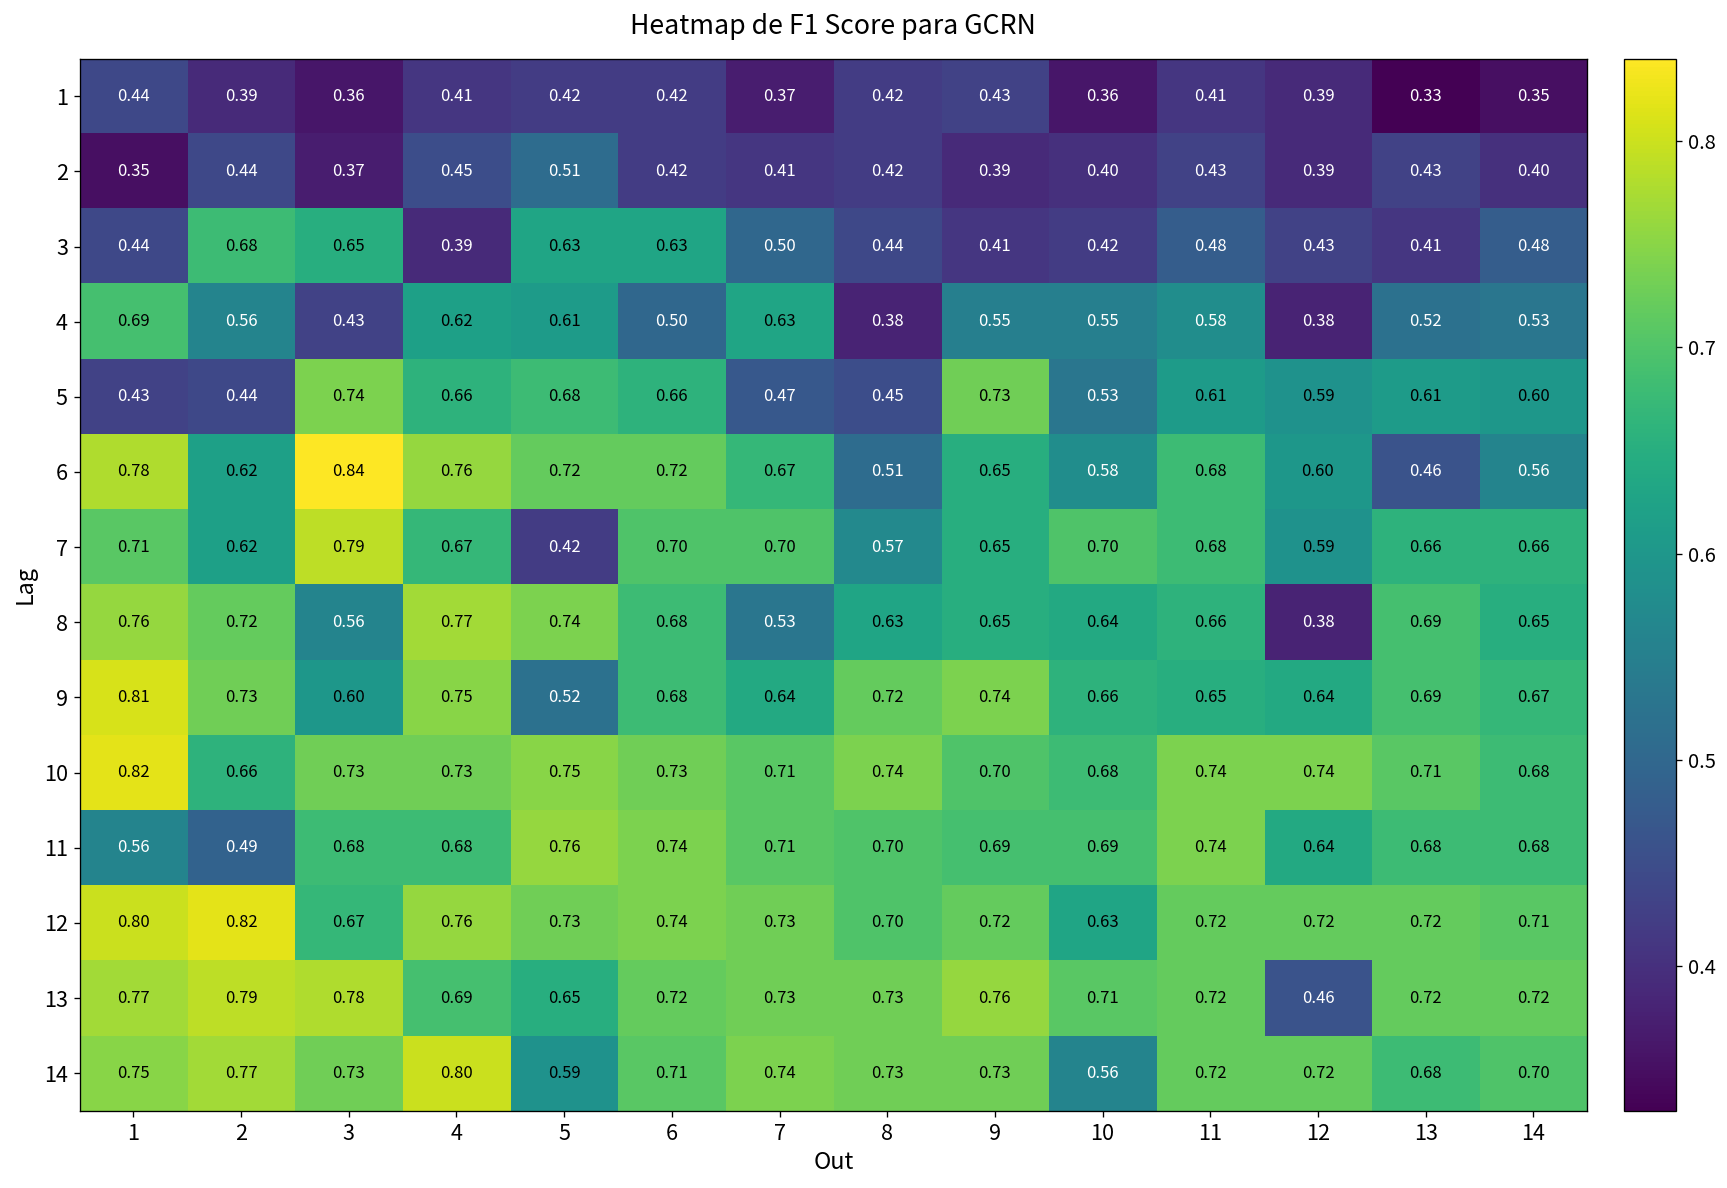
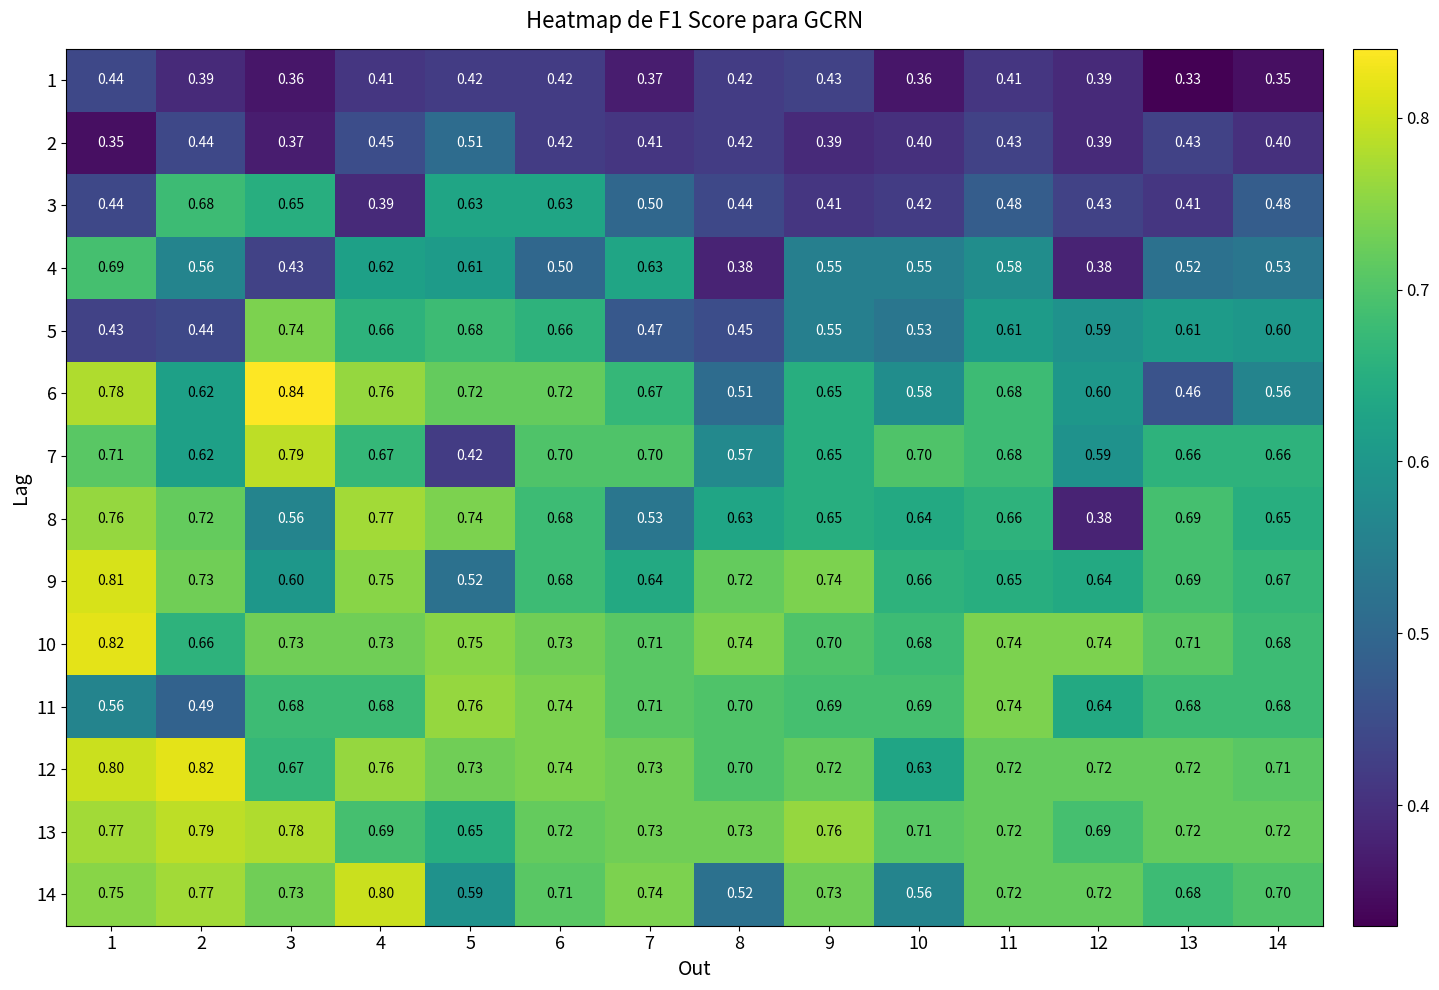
5, 9: 0.73 -> 0.55
13, 12: 0.46 -> 0.69
14, 8: 0.73 -> 0.52
